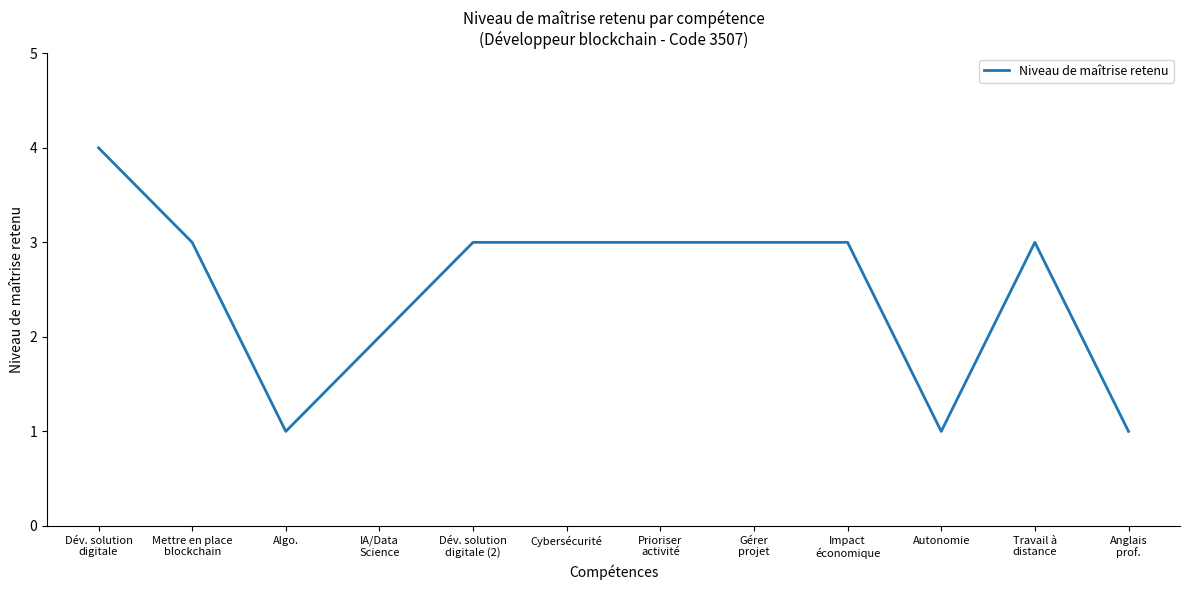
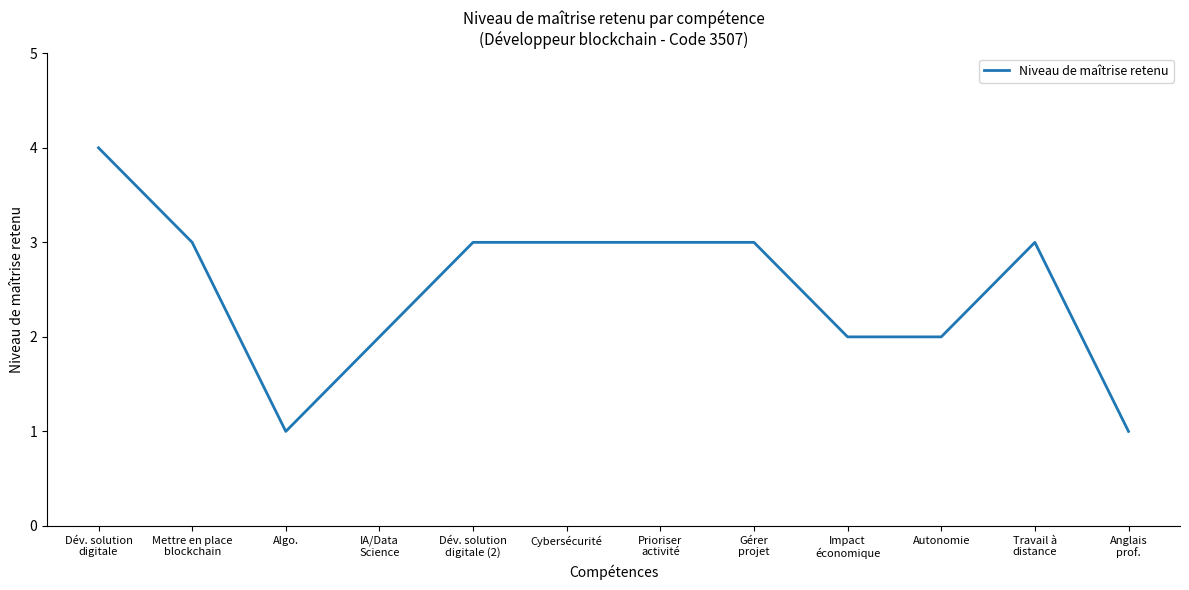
Impact économique: 3 -> 2
Autonomie: 1 -> 2
